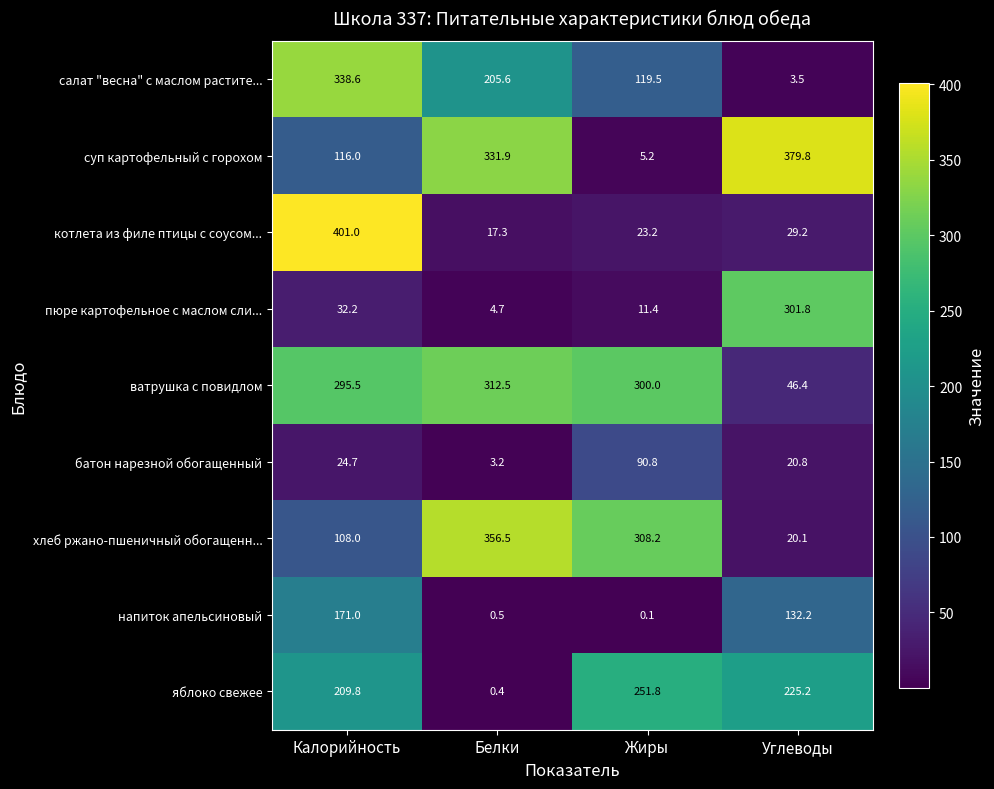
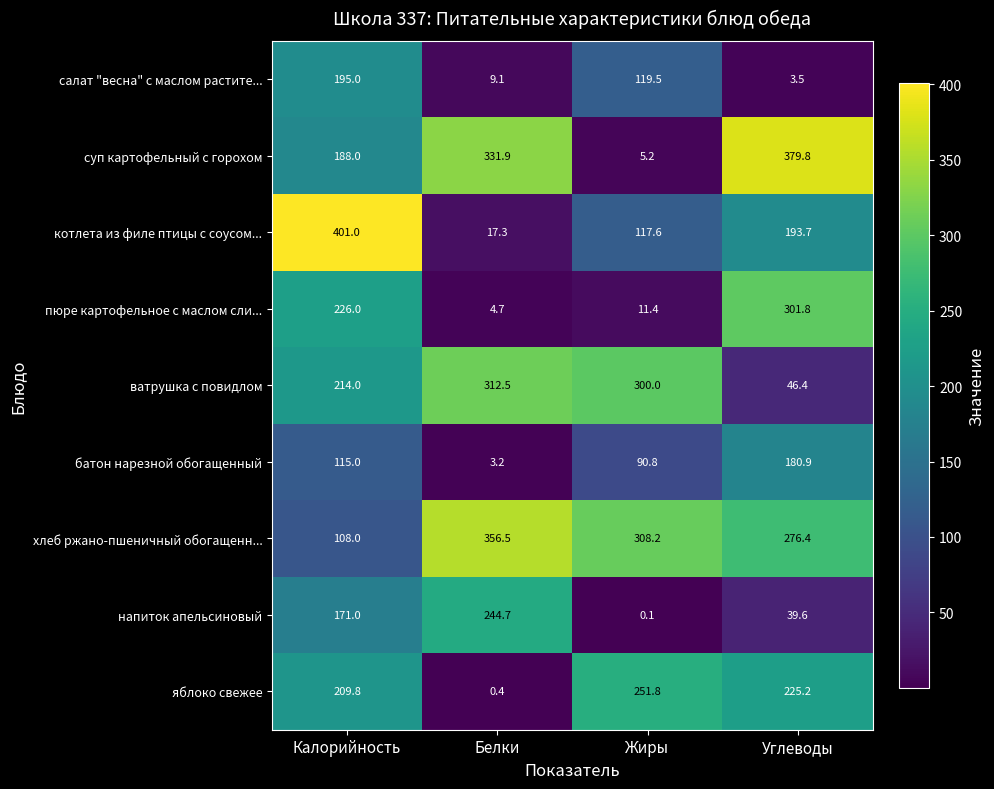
салат "весна" с маслом растите..., Калорийность: 338.6 -> 195.0
салат "весна" с маслом растите..., Белки: 205.6 -> 9.1
суп картофельный с горохом, Калорийность: 116.0 -> 188.0
котлета из филе птицы с соусом..., Жиры: 23.2 -> 117.6
котлета из филе птицы с соусом..., Углеводы: 29.2 -> 193.7
пюре картофельное с маслом сли..., Калорийность: 32.2 -> 226.0
ватрушка с повидлом, Калорийность: 295.5 -> 214.0
батон нарезной обогащенный, Калорийность: 24.7 -> 115.0
батон нарезной обогащенный, Углеводы: 20.8 -> 180.9
хлеб ржано-пшеничный обогащенн..., Углеводы: 20.1 -> 276.4
напиток апельсиновый, Белки: 0.5 -> 244.7
напиток апельсиновый, Углеводы: 132.2 -> 39.6
